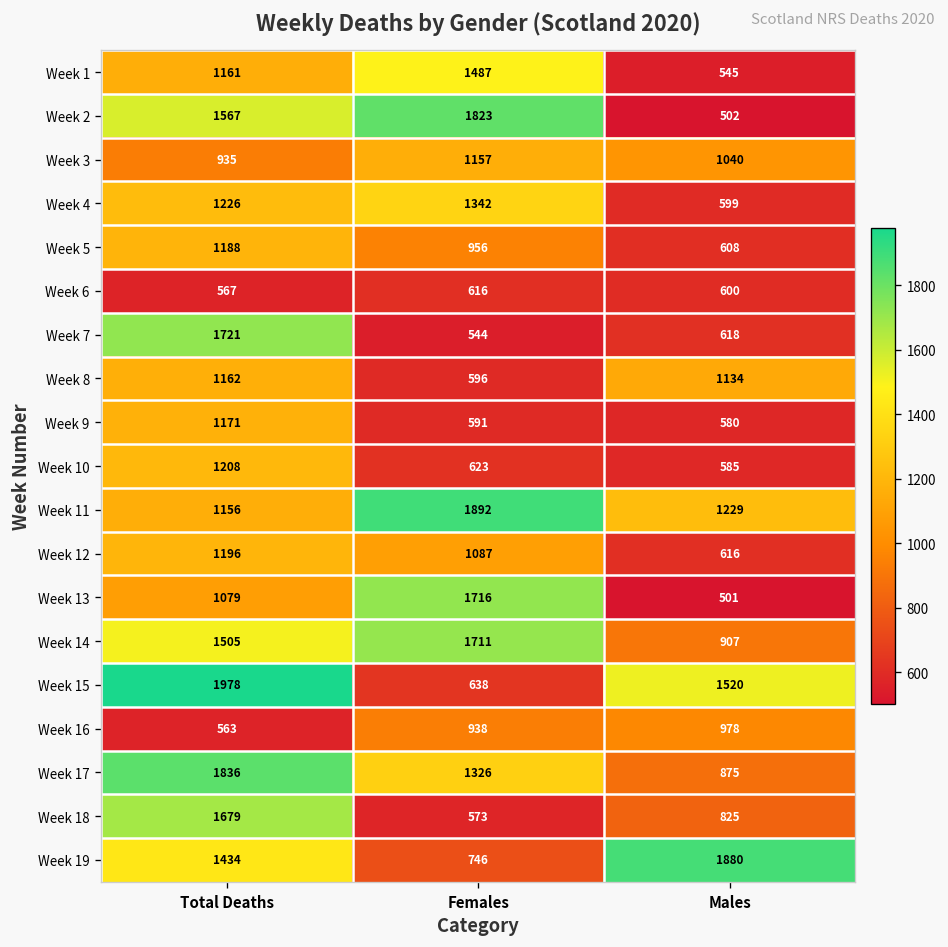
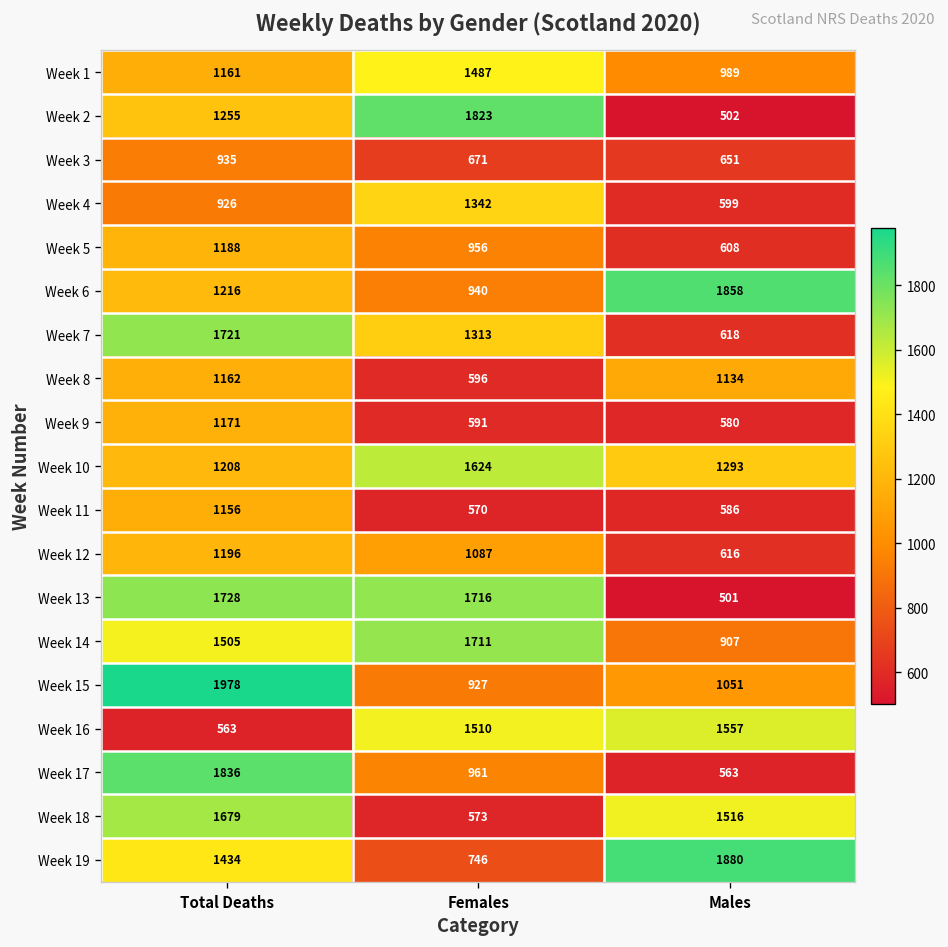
Week 1, Males: 545 -> 989
Week 2, Total Deaths: 1567 -> 1255
Week 3, Females: 1157 -> 671
Week 3, Males: 1040 -> 651
Week 4, Total Deaths: 1226 -> 926
Week 6, Total Deaths: 567 -> 1216
Week 6, Females: 616 -> 940
Week 6, Males: 600 -> 1858
Week 7, Females: 544 -> 1313
Week 10, Females: 623 -> 1624
Week 10, Males: 585 -> 1293
Week 11, Females: 1892 -> 570
Week 11, Males: 1229 -> 586
Week 13, Total Deaths: 1079 -> 1728
Week 15, Females: 638 -> 927
Week 15, Males: 1520 -> 1051
Week 16, Females: 938 -> 1510
Week 16, Males: 978 -> 1557
Week 17, Females: 1326 -> 961
Week 17, Males: 875 -> 563
Week 18, Males: 825 -> 1516
